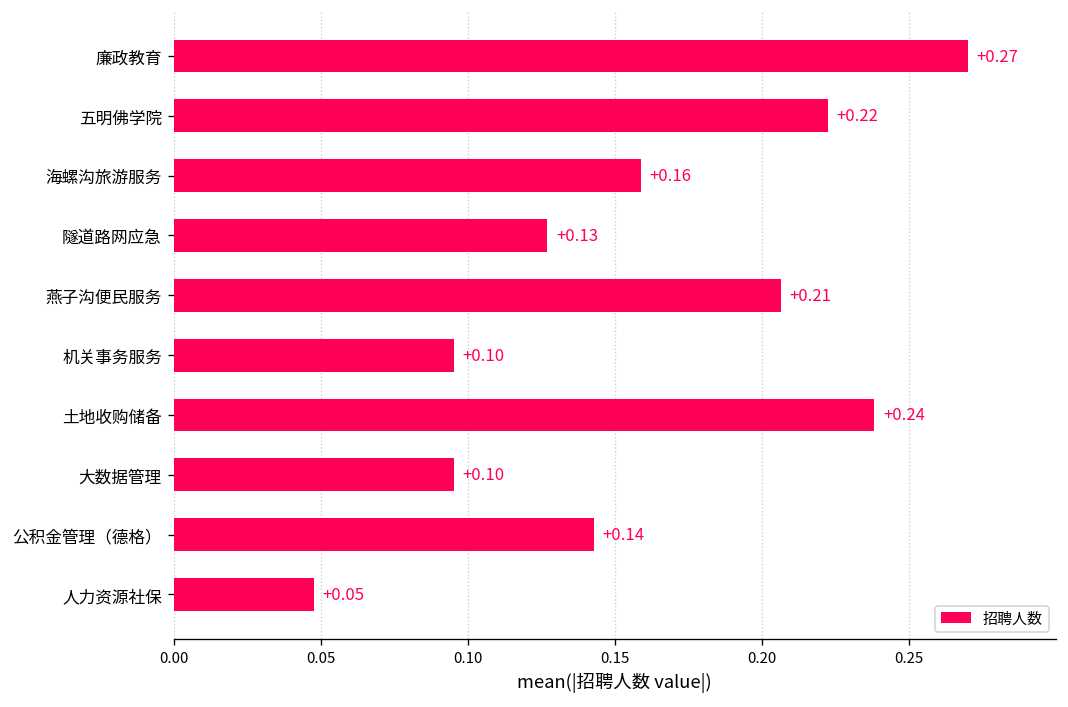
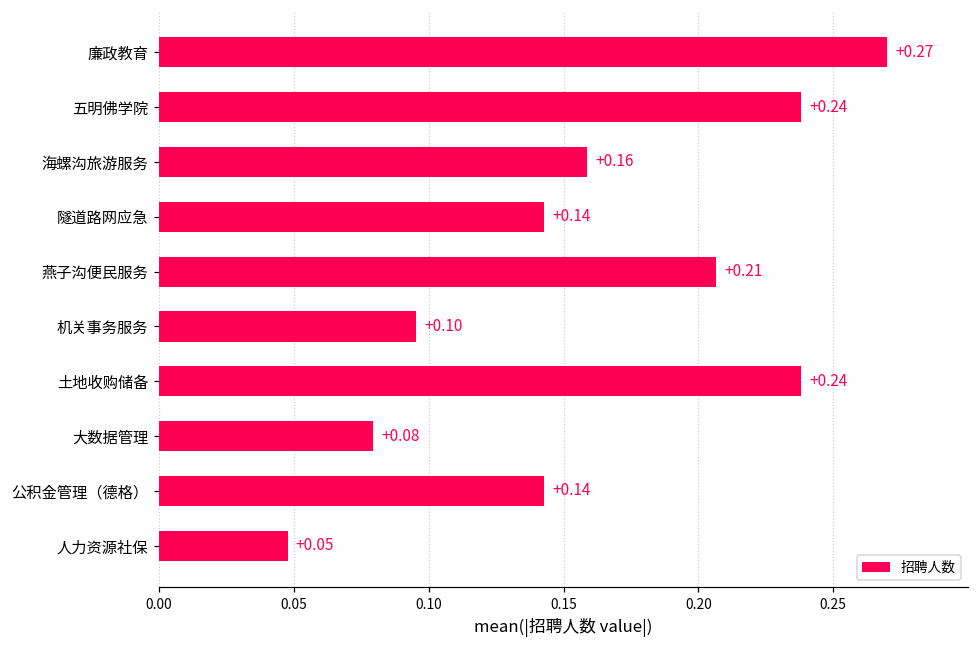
五明佛学院: +0.22 -> +0.24
隧道路网应急: +0.13 -> +0.14
大数据管理: +0.10 -> +0.08
